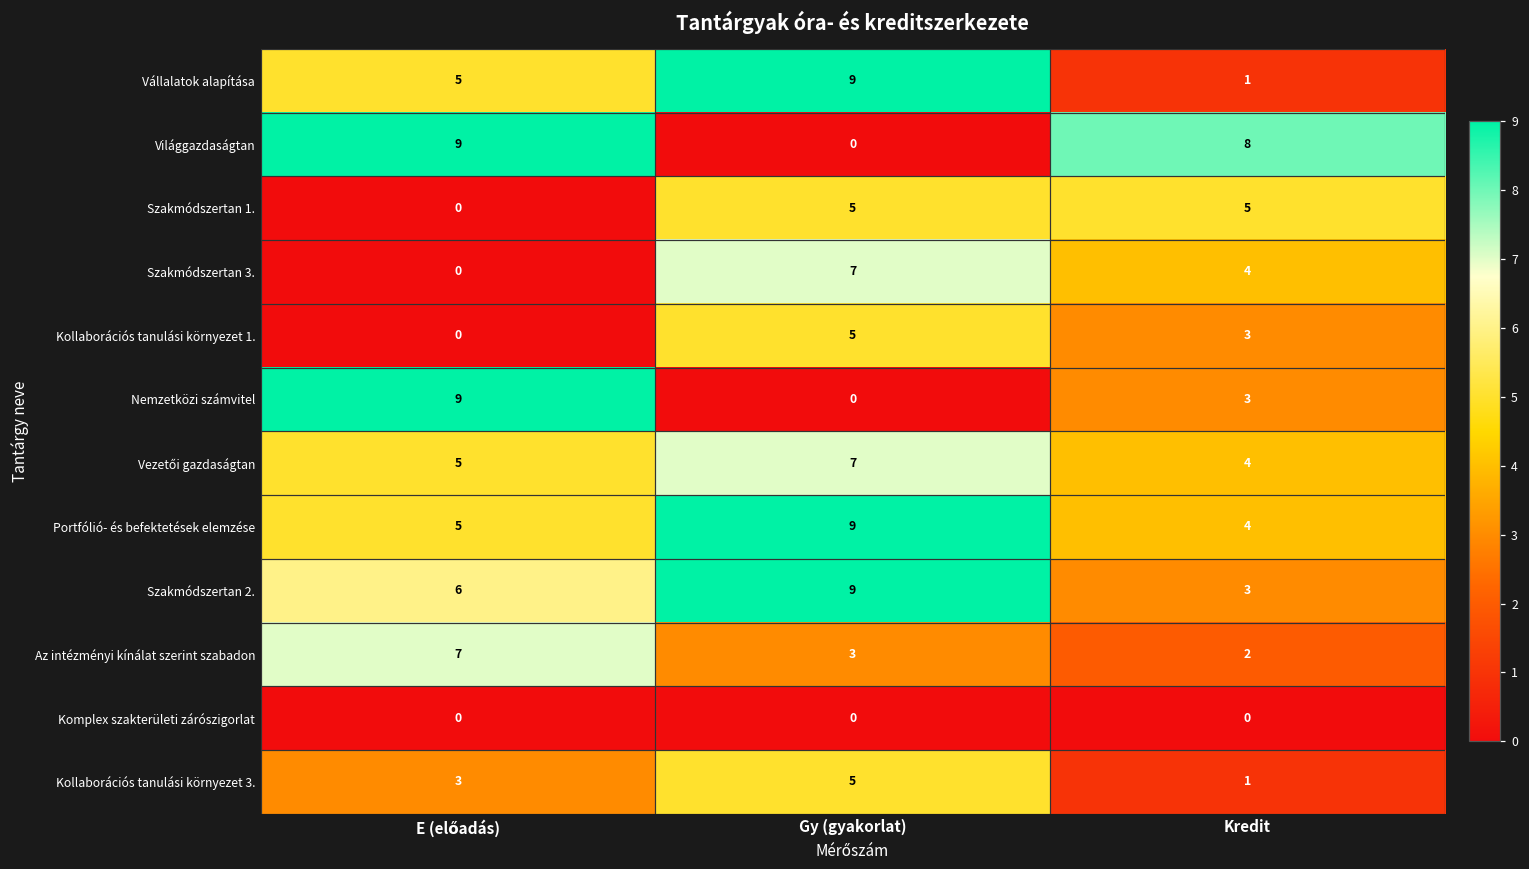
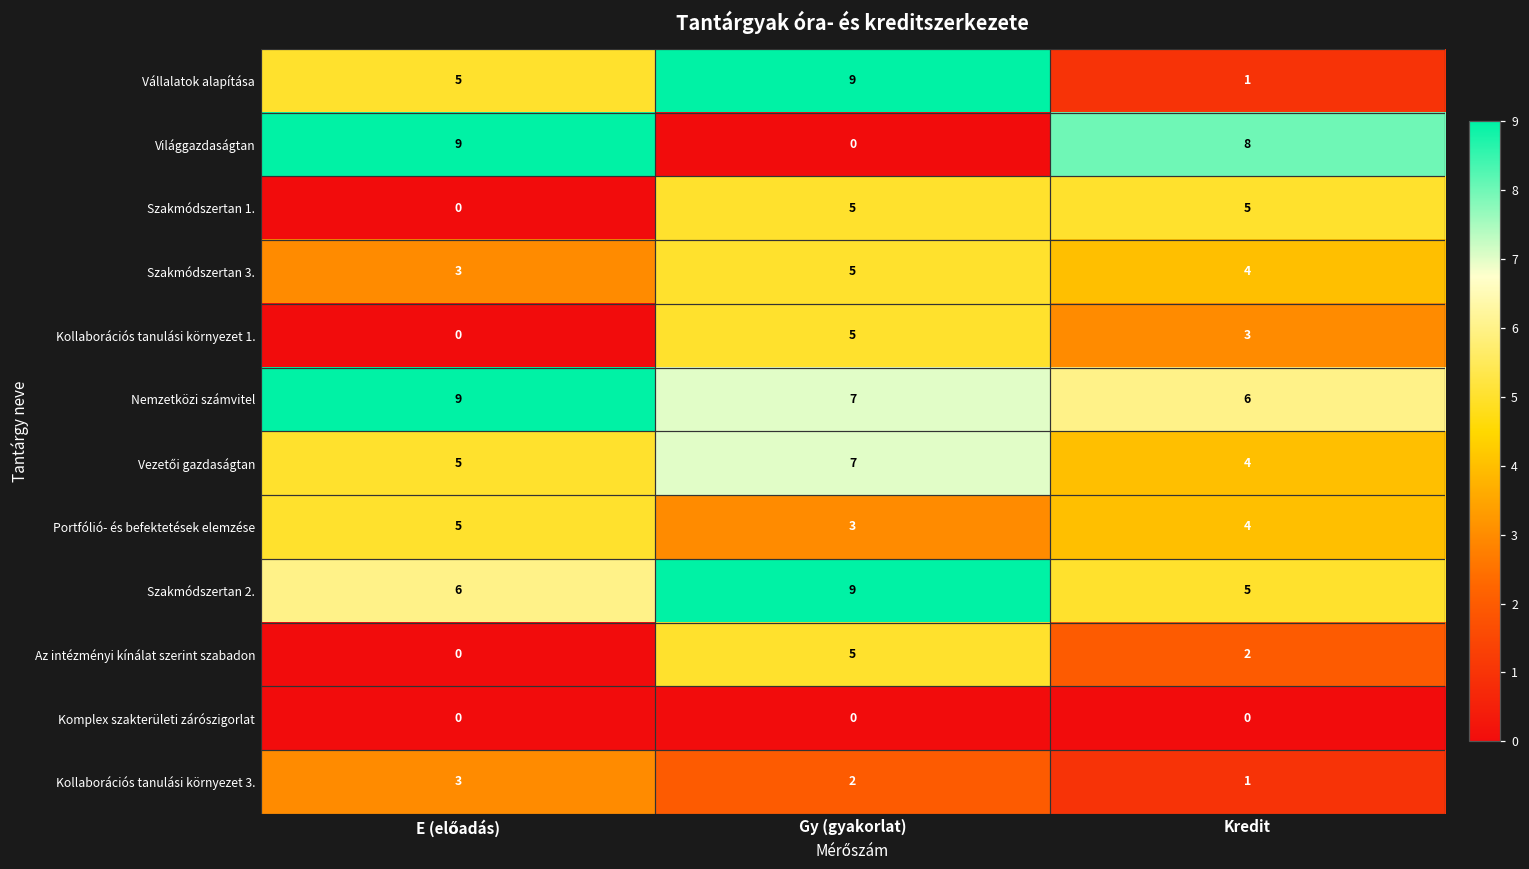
Szakmódszertan 3., E (előadás): 0 -> 3
Szakmódszertan 3., Gy (gyakorlat): 7 -> 5
Nemzetközi számvitel, Gy (gyakorlat): 0 -> 7
Nemzetközi számvitel, Kredit: 3 -> 6
Portfólió- és befektetések elemzése, Gy (gyakorlat): 9 -> 3
Szakmódszertan 2., Kredit: 3 -> 5
Az intézményi kínálat szerint szabadon, E (előadás): 7 -> 0
Az intézményi kínálat szerint szabadon, Gy (gyakorlat): 3 -> 5
Kollaborációs tanulási környezet 3., Gy (gyakorlat): 5 -> 2
